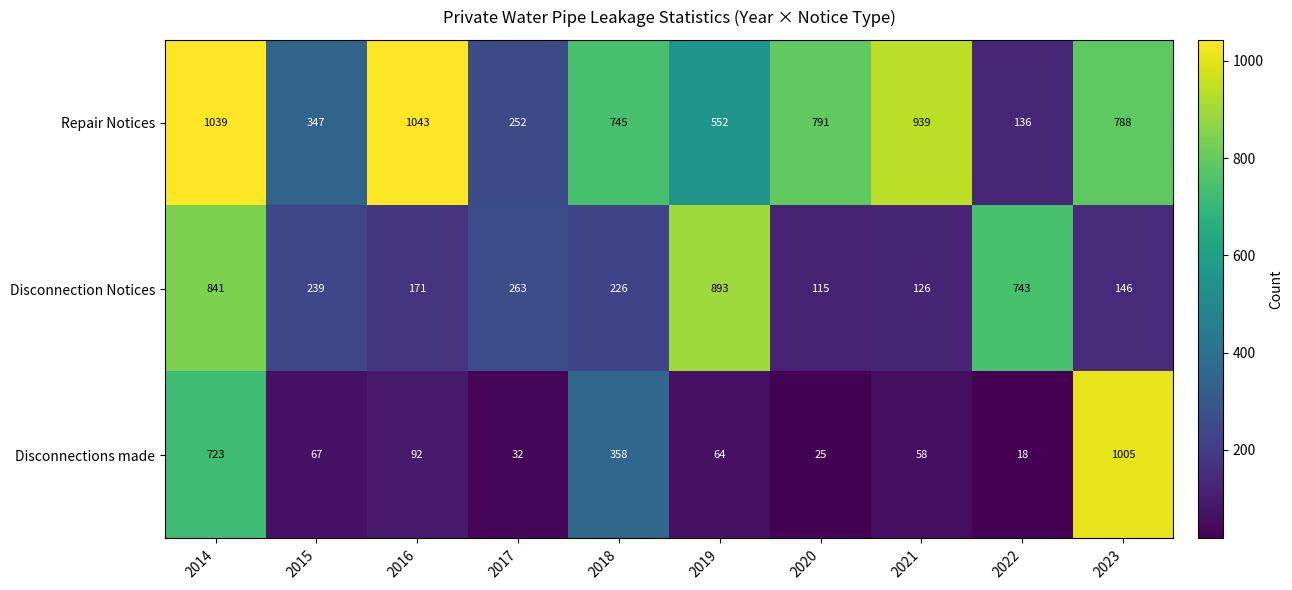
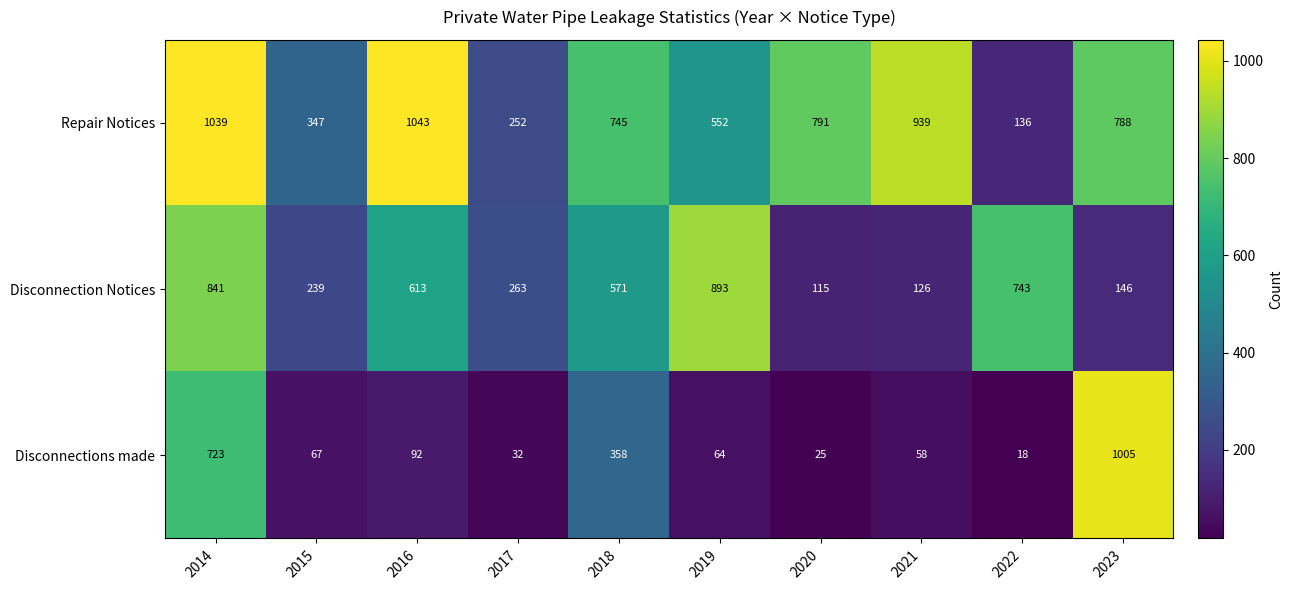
Disconnection Notices, 2016: 171 -> 613
Disconnection Notices, 2018: 226 -> 571
